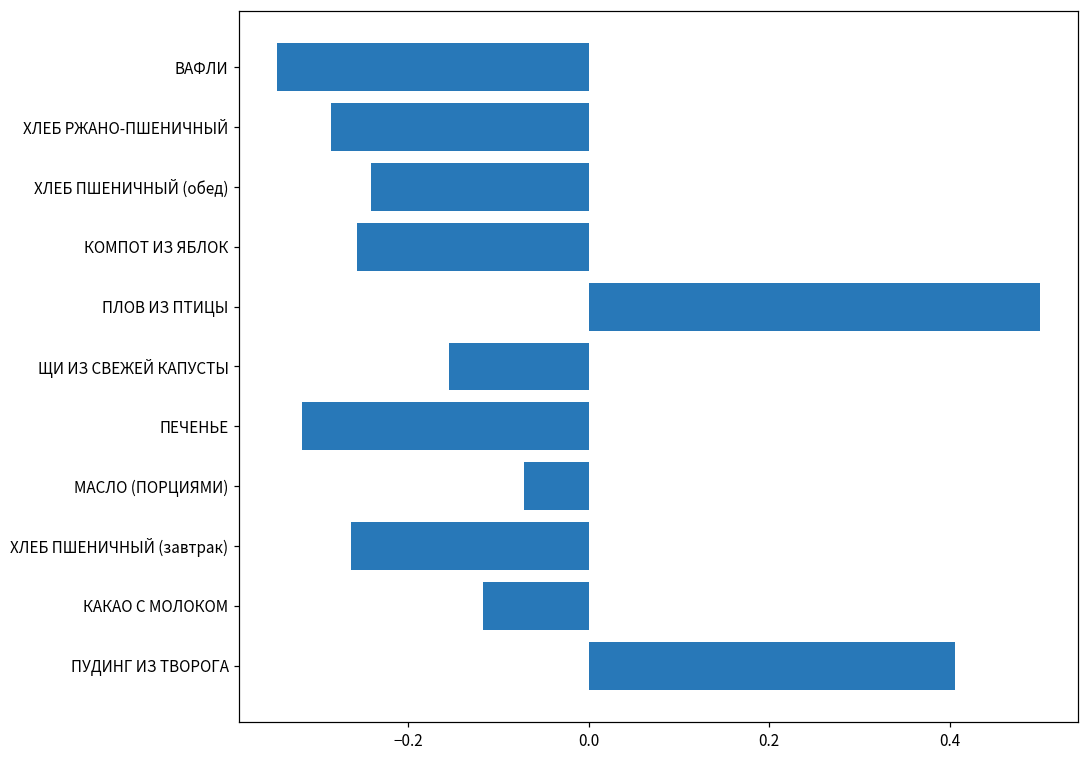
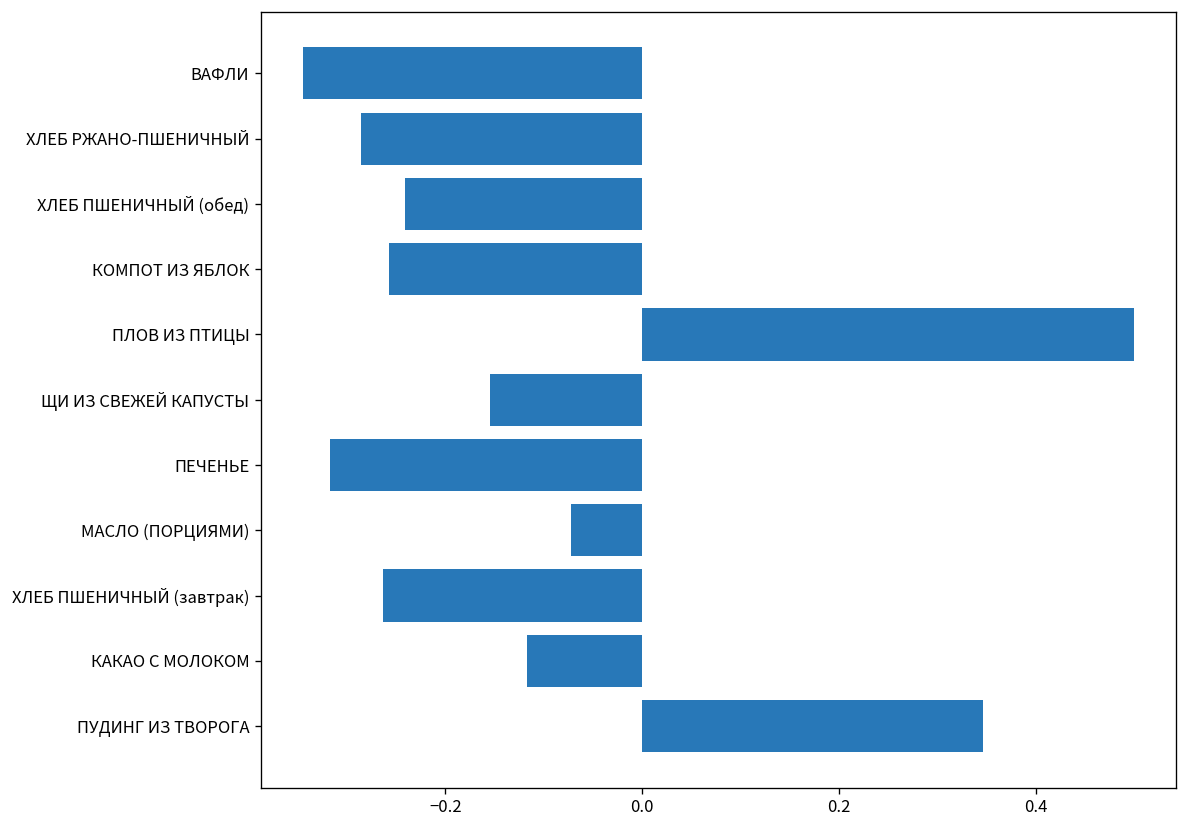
ПУДИНГ ИЗ ТВОРОГА: 0.41 -> 0.35
